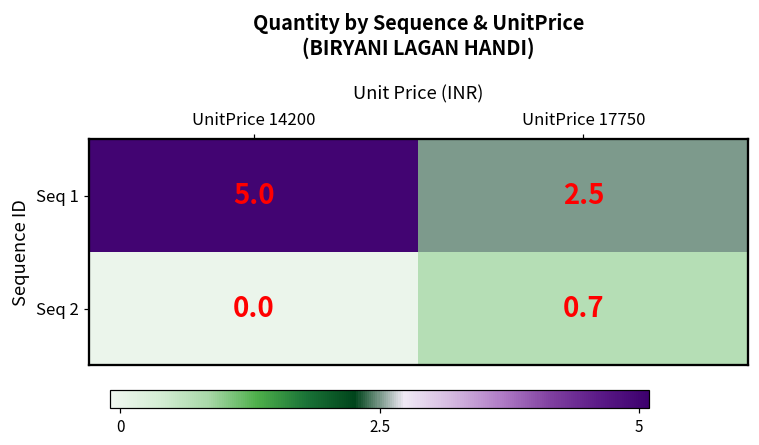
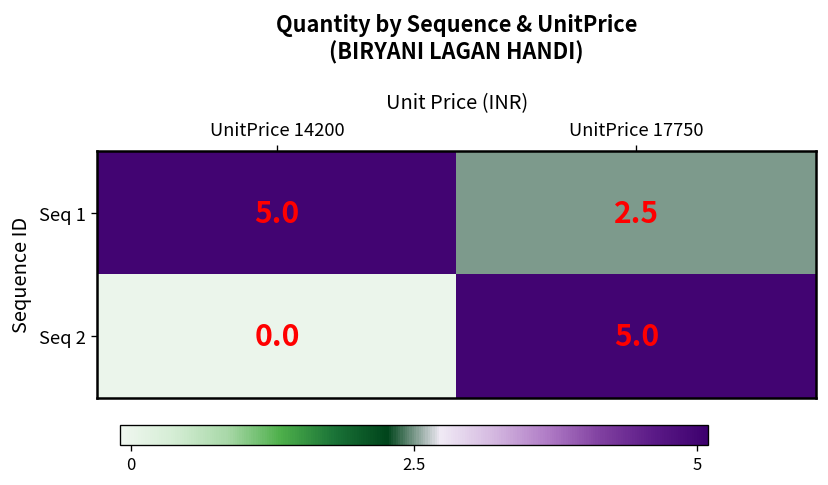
Seq 2, UnitPrice 17750: 0.7 -> 5.0
